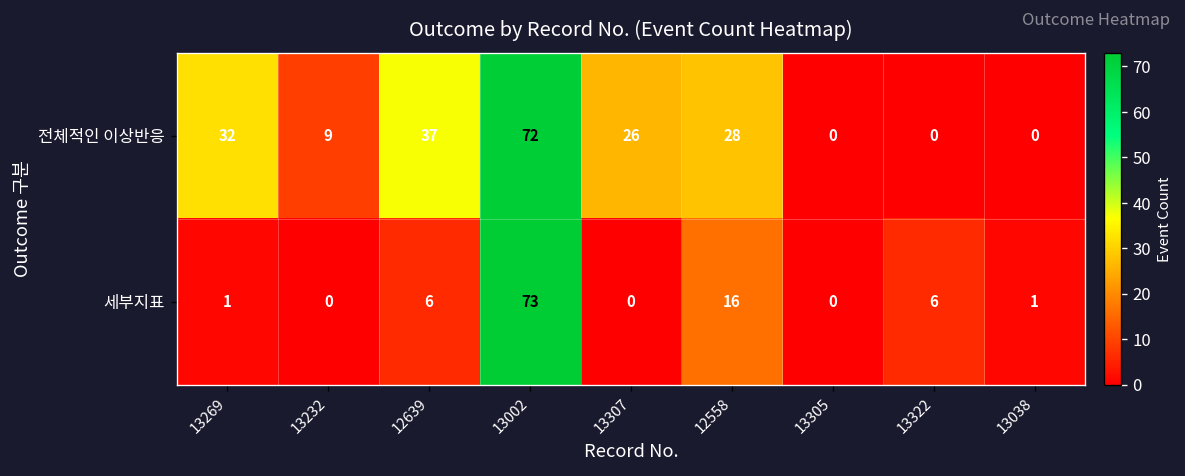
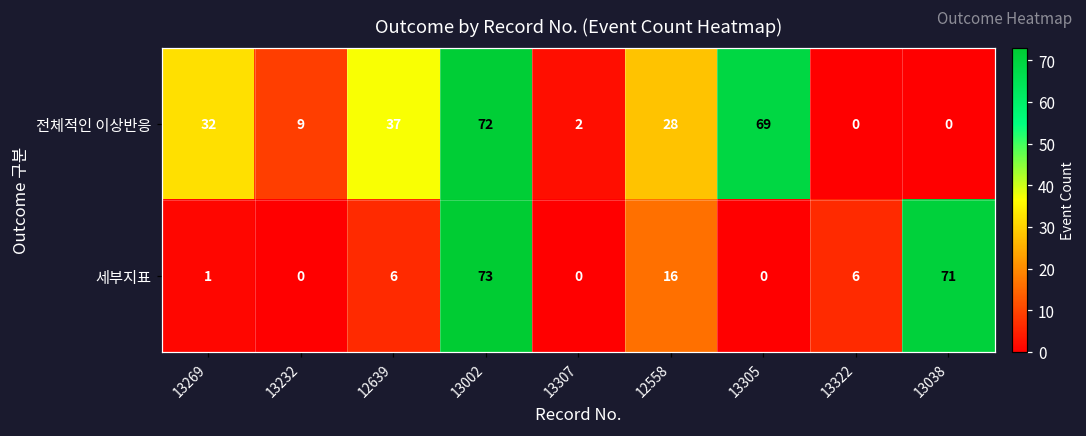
전체적인 이상반응, 13307: 26 -> 2
전체적인 이상반응, 13305: 0 -> 69
세부지표, 13038: 1 -> 71
